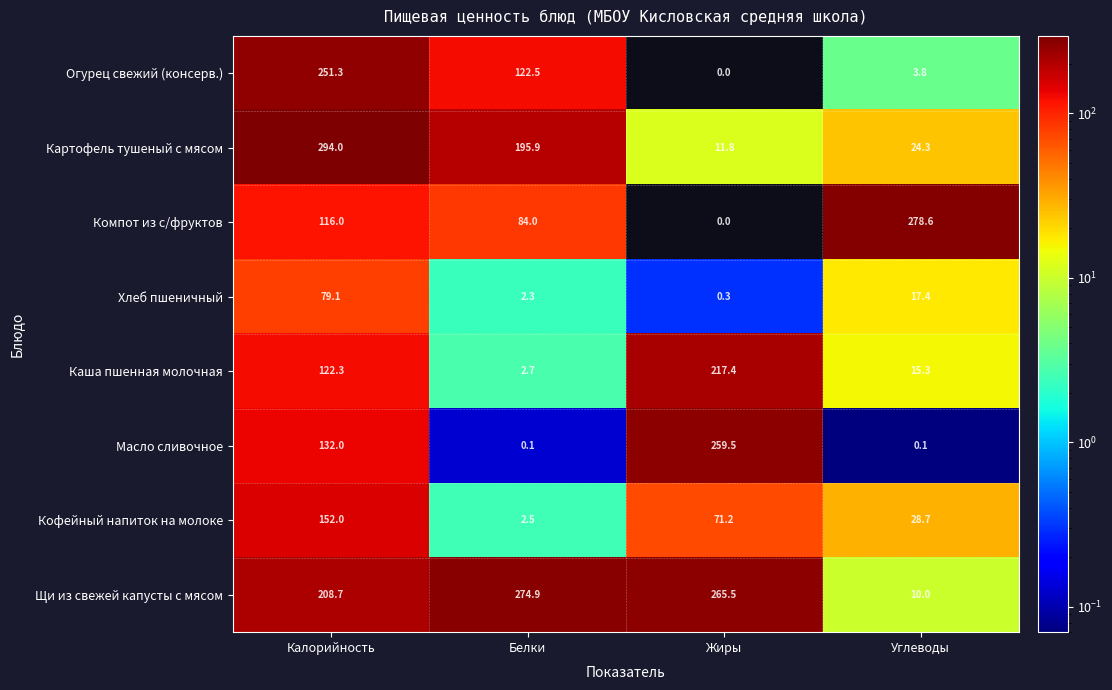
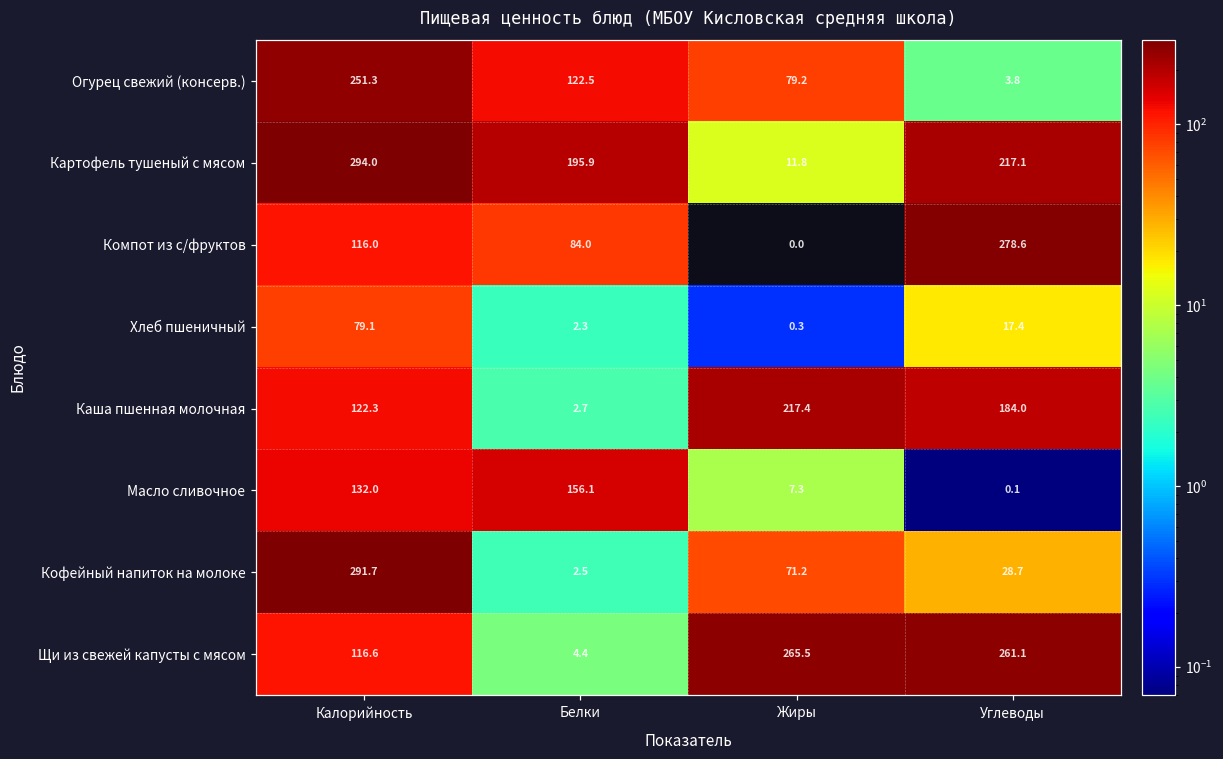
Огурец свежий (консерв.), Жиры: 0.0 -> 79.2
Картофель тушеный с мясом, Углеводы: 24.3 -> 217.1
Каша пшенная молочная, Углеводы: 15.3 -> 184.0
Масло сливочное, Белки: 0.1 -> 156.1
Масло сливочное, Жиры: 259.5 -> 7.3
Кофейный напиток на молоке, Калорийность: 152.0 -> 291.7
Щи из свежей капусты с мясом, Калорийность: 208.7 -> 116.6
Щи из свежей капусты с мясом, Белки: 274.9 -> 4.4
Щи из свежей капусты с мясом, Углеводы: 10.0 -> 261.1
